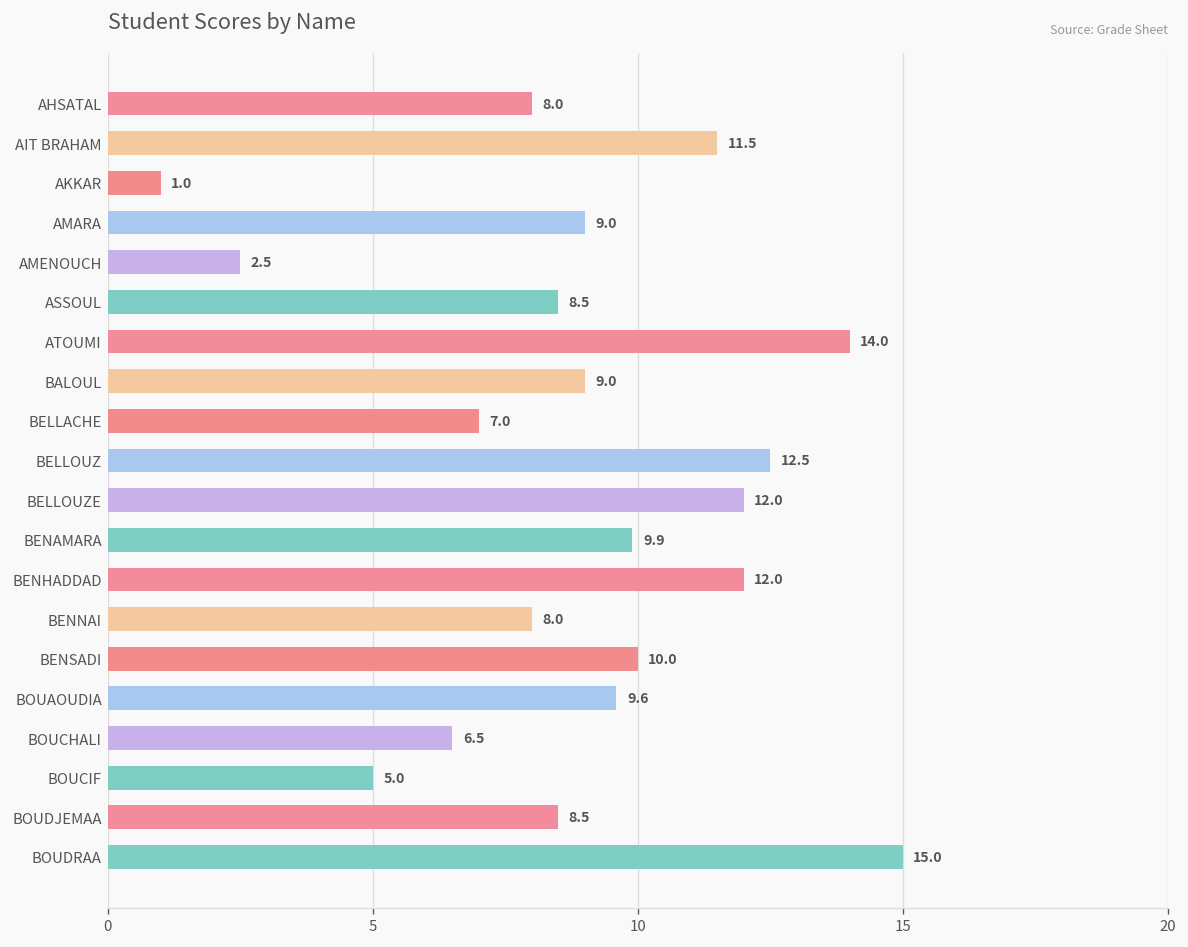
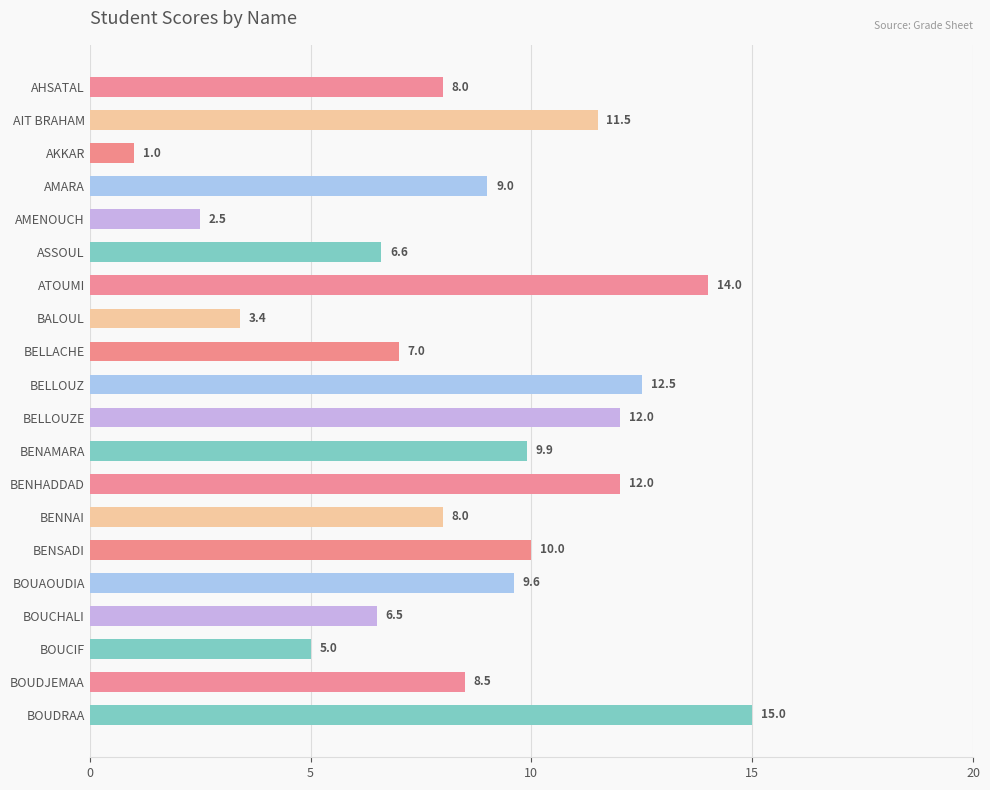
ASSOUL: 8.5 -> 6.6
BALOUL: 9.0 -> 3.4
